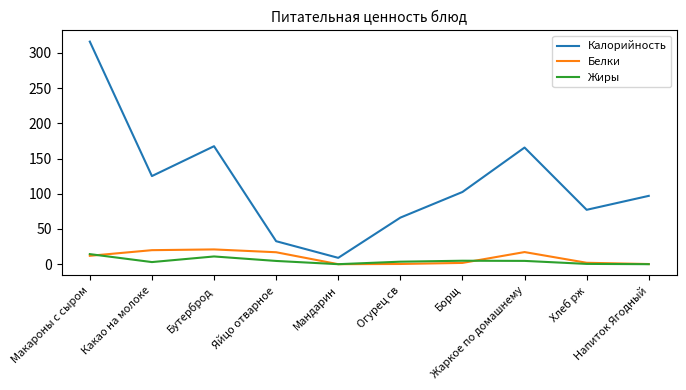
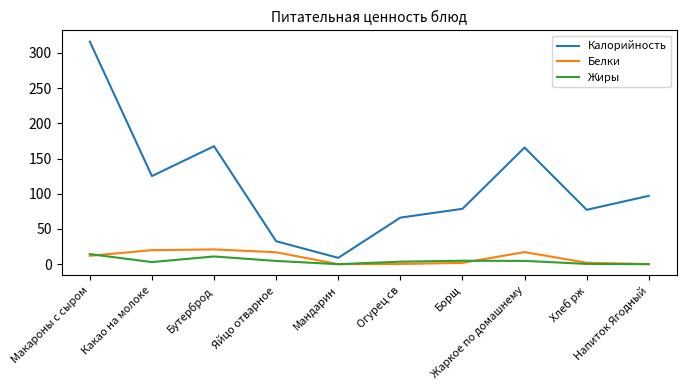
Калорийность, Борщ: 100 -> 80
